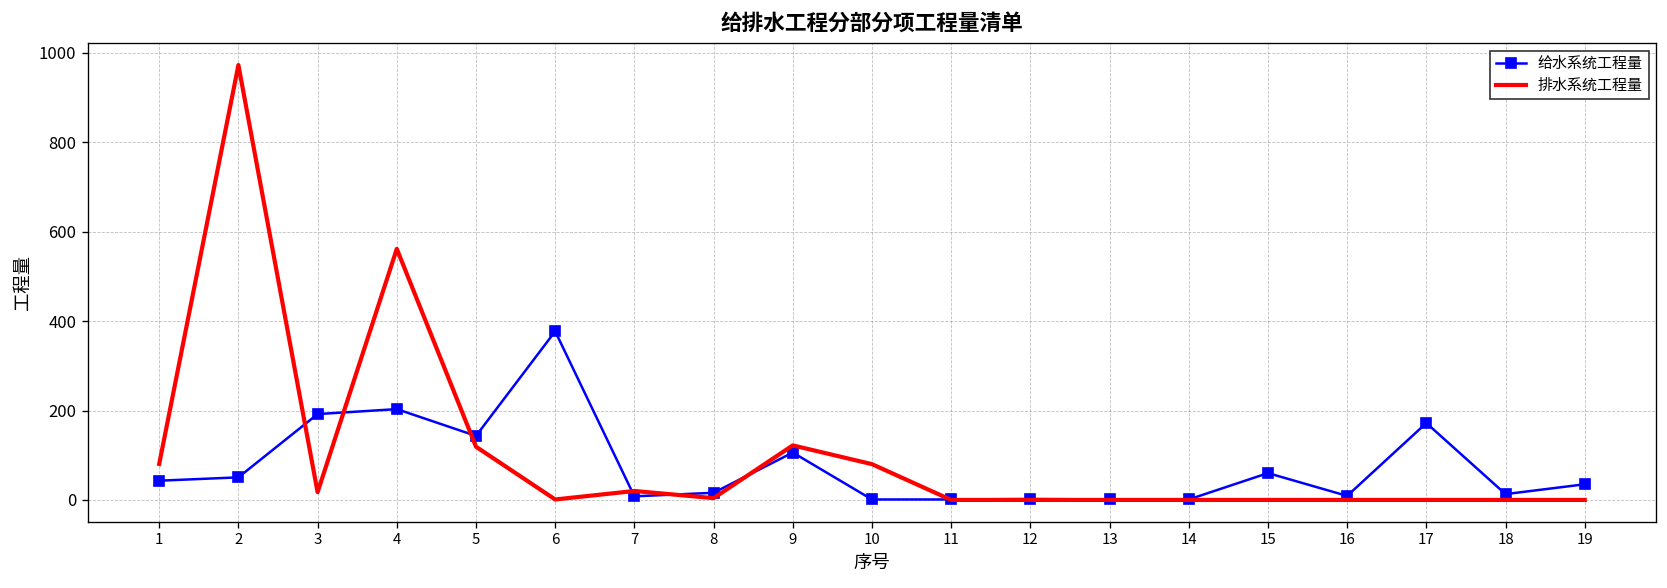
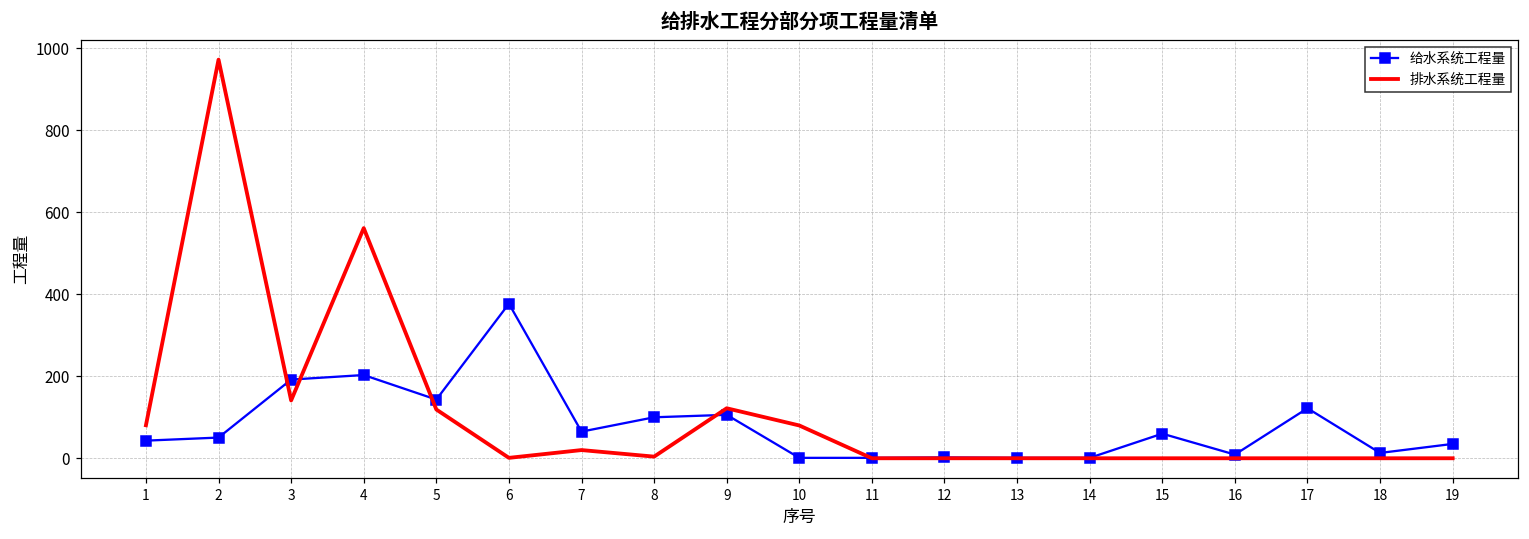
排水系统工程量, 3: 20 -> 140
给水系统工程量, 7: 10 -> 70
给水系统工程量, 8: 20 -> 100
给水系统工程量, 17: 170 -> 120
